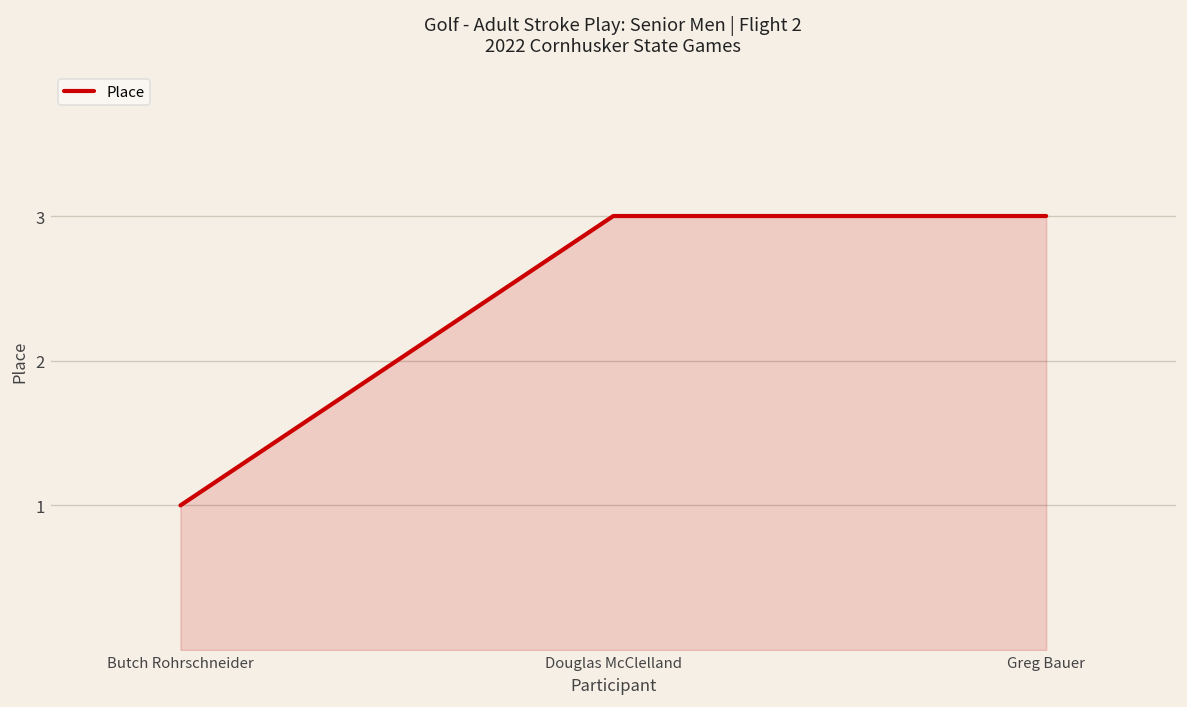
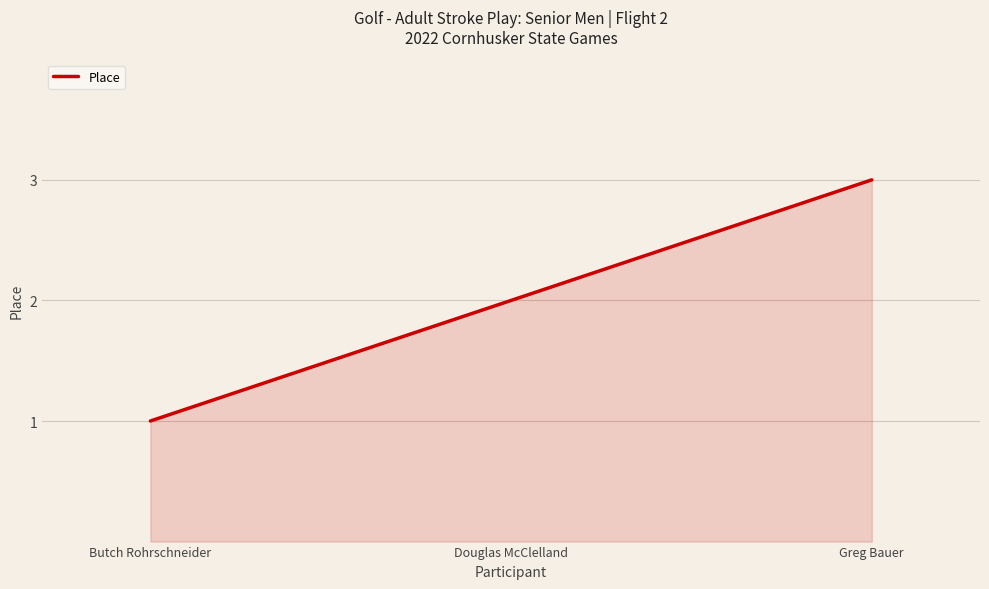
Douglas McClelland: 3 -> 2
